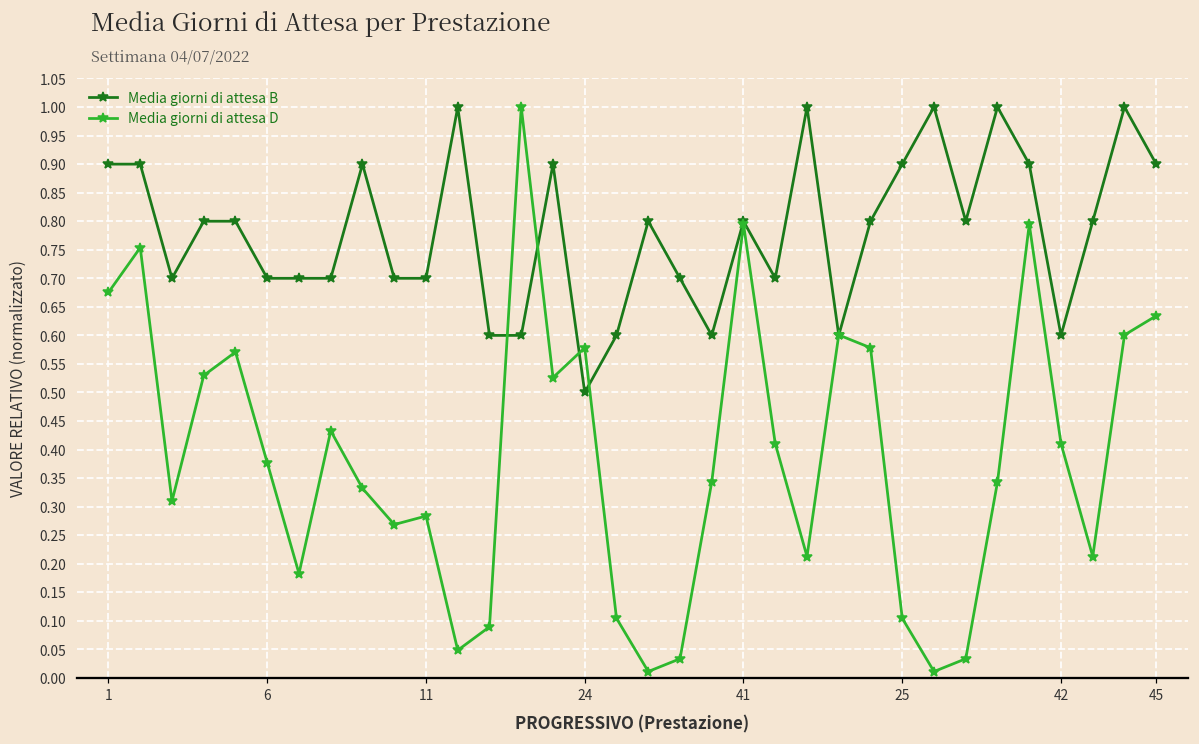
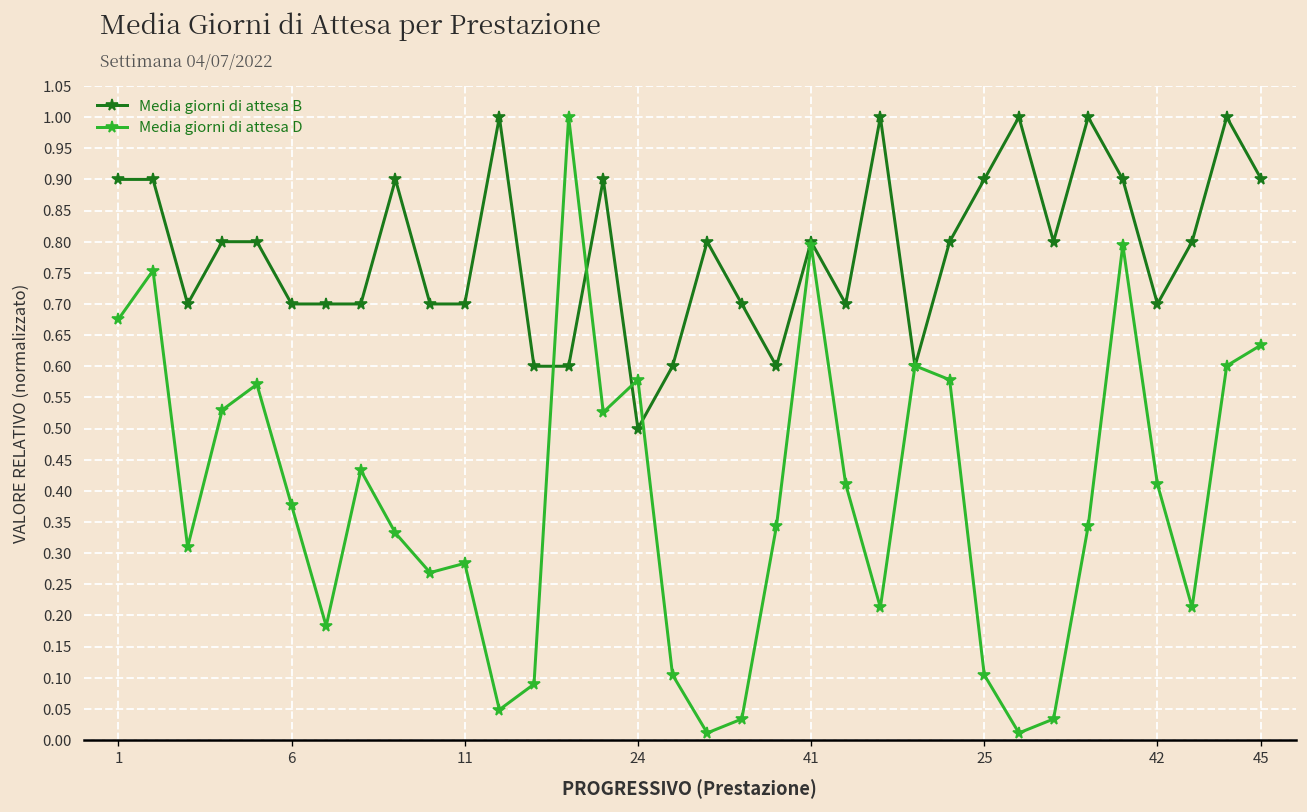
Media giorni di attesa B, 42: 0.60 -> 0.70
